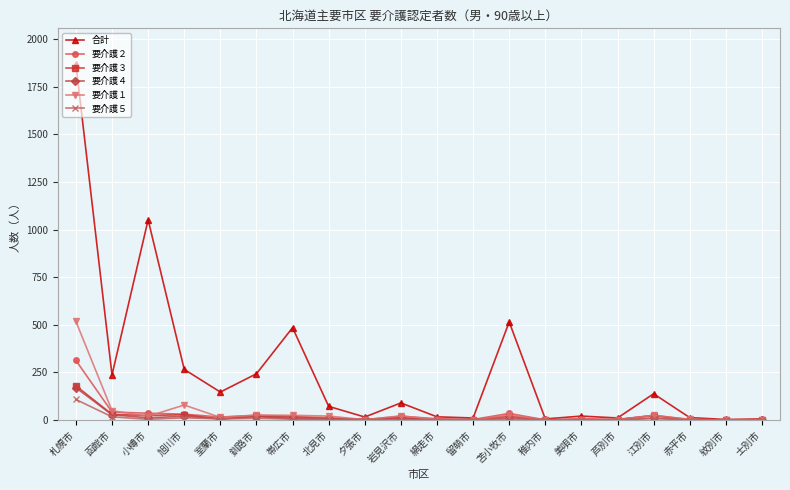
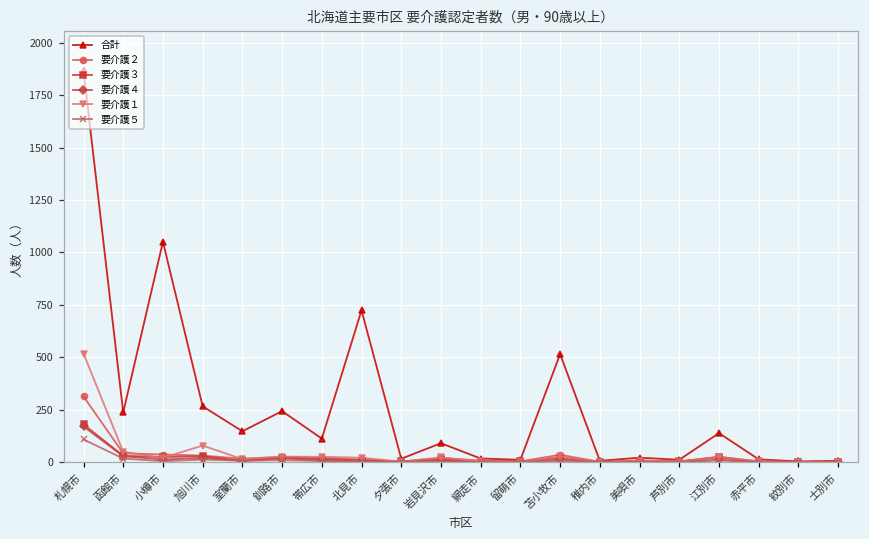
合計, 帯広市: 490 -> 110
合計, 北見市: 70 -> 720
